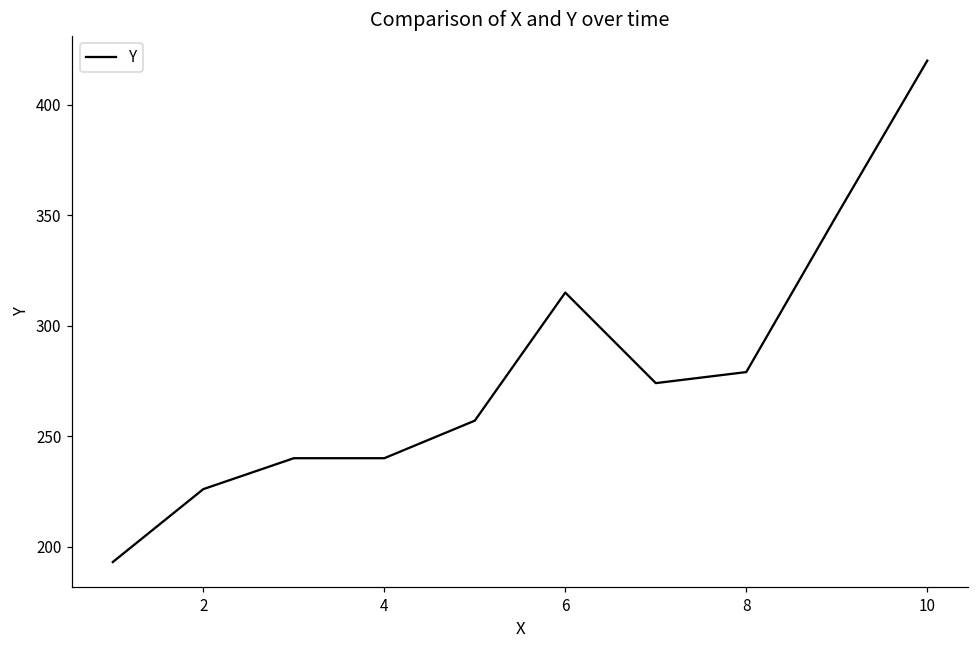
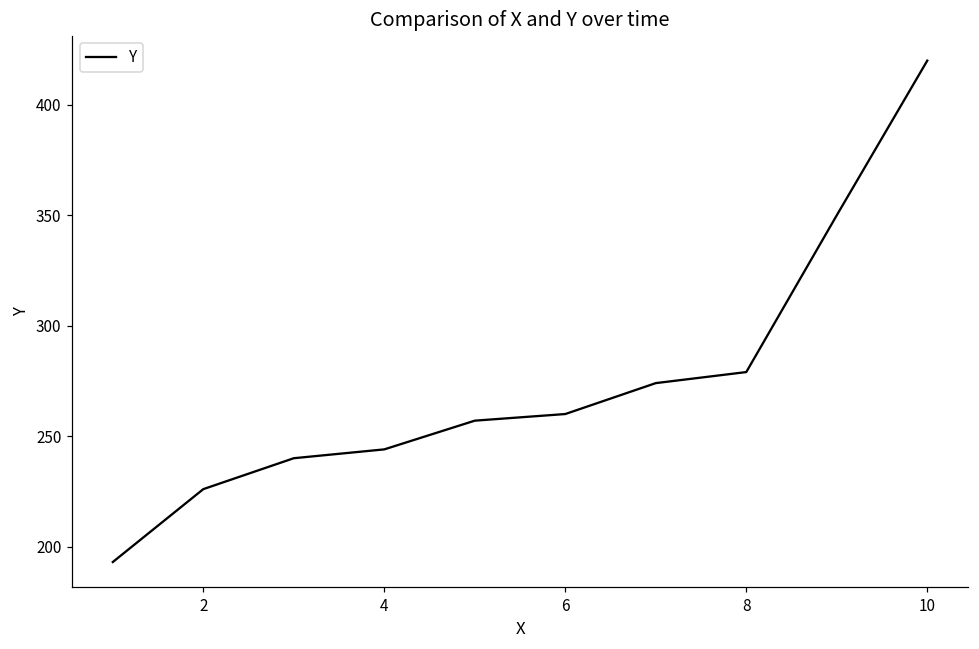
4: 240 -> 244
6: 315 -> 260
